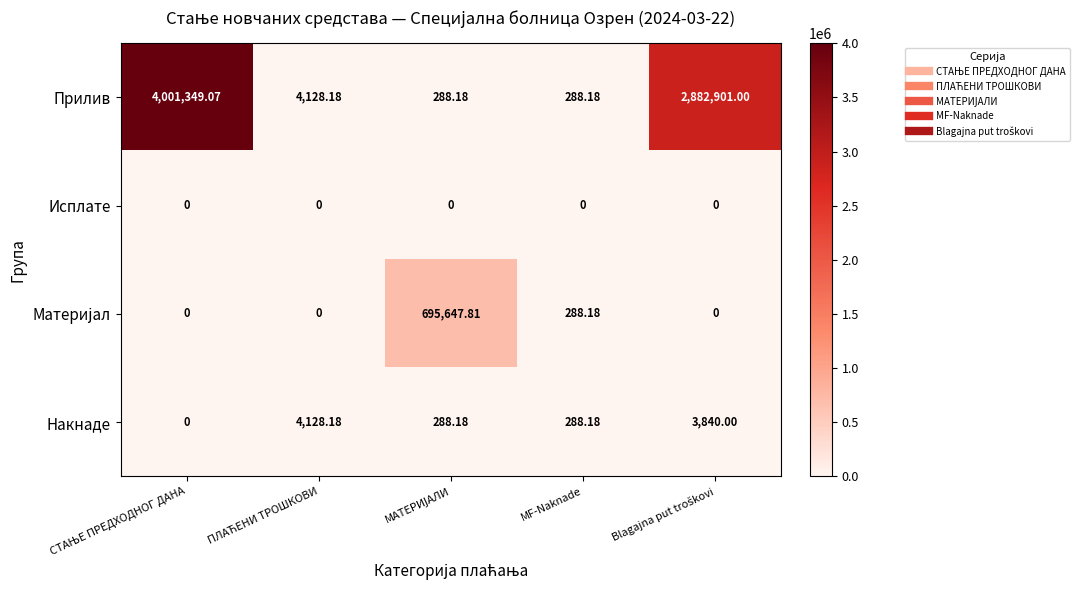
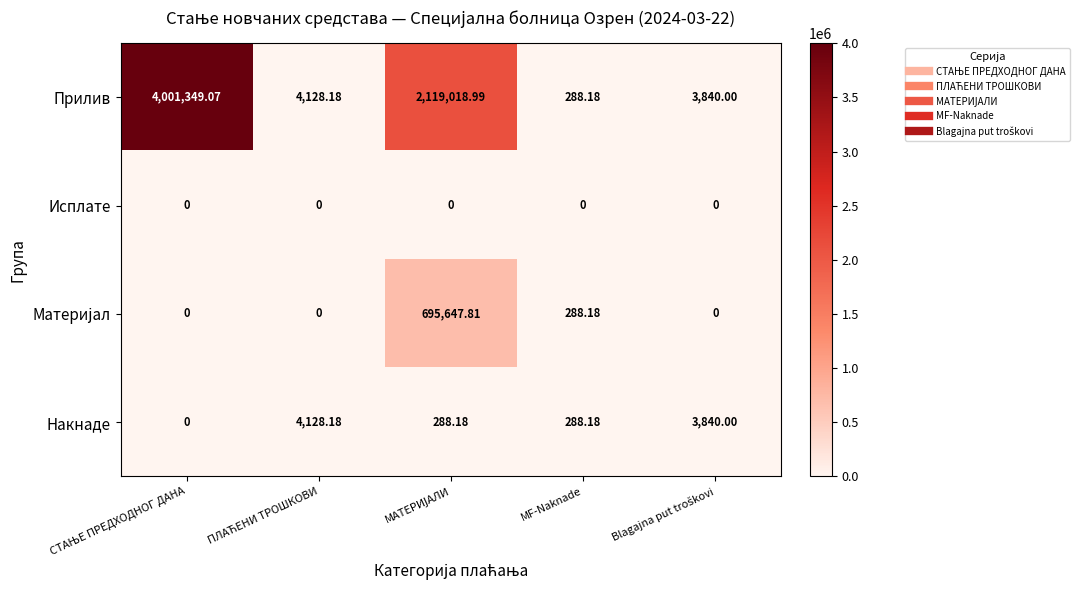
Прилив, МАТЕРИЈАЛИ: 288.18 -> 2,119,018.99
Прилив, Blagajna put troškovi: 2,882,901.00 -> 3,840.00
